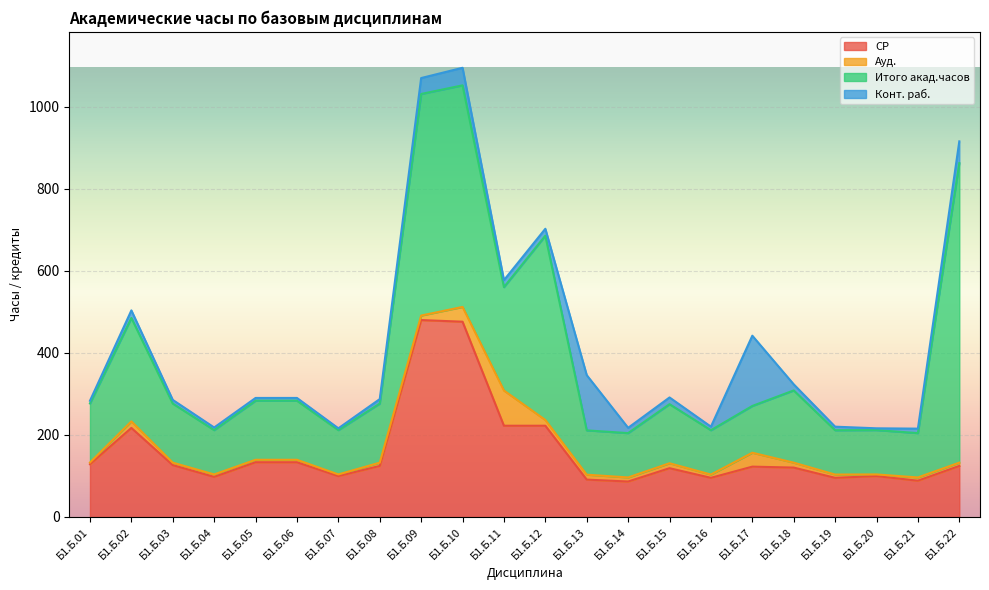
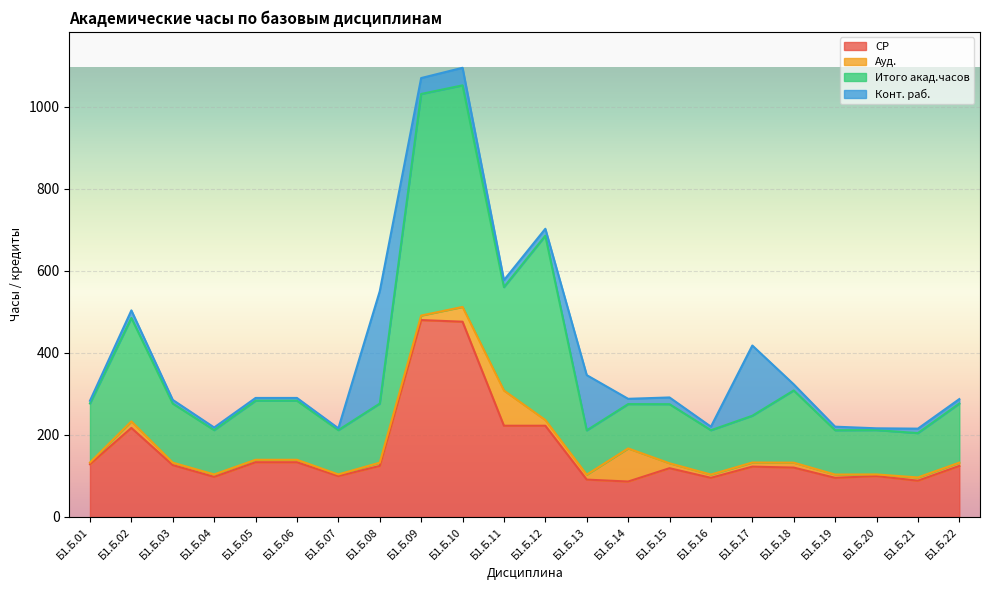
Конт. раб., Б1.Б.08: 10 -> 270
Ауд., Б1.Б.14: 10 -> 80
Ауд., Б1.Б.17: 30 -> 10
Итого акад.часов, Б1.Б.22: 730 -> 140
Конт. раб., Б1.Б.22: 50 -> 10
